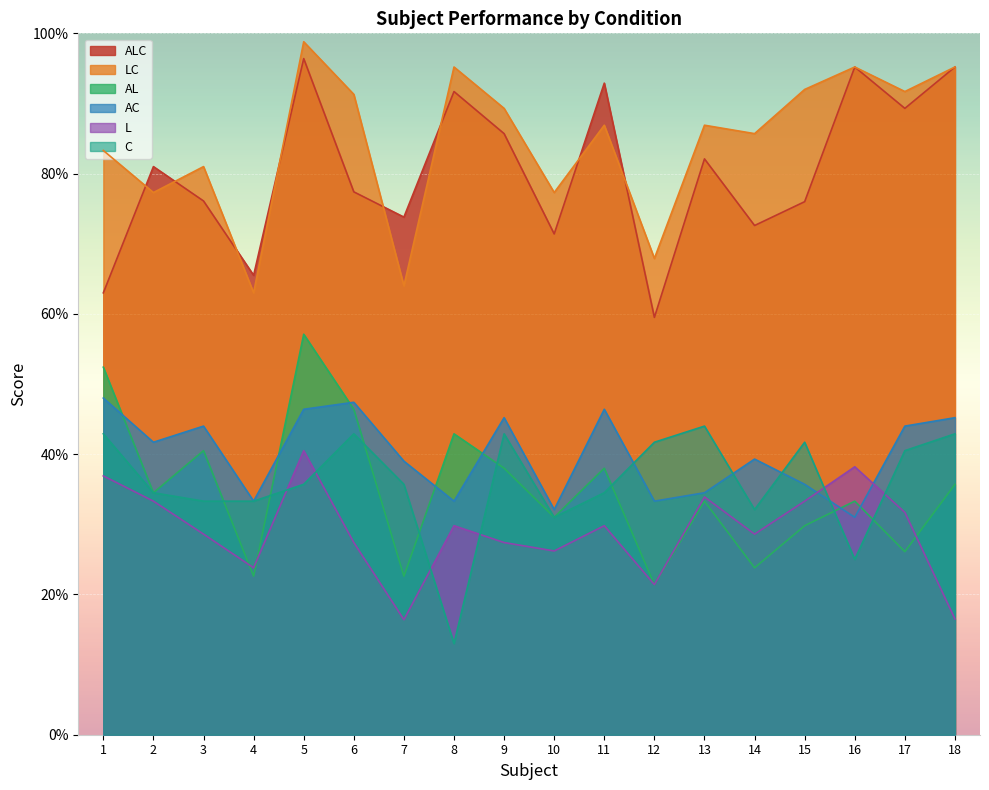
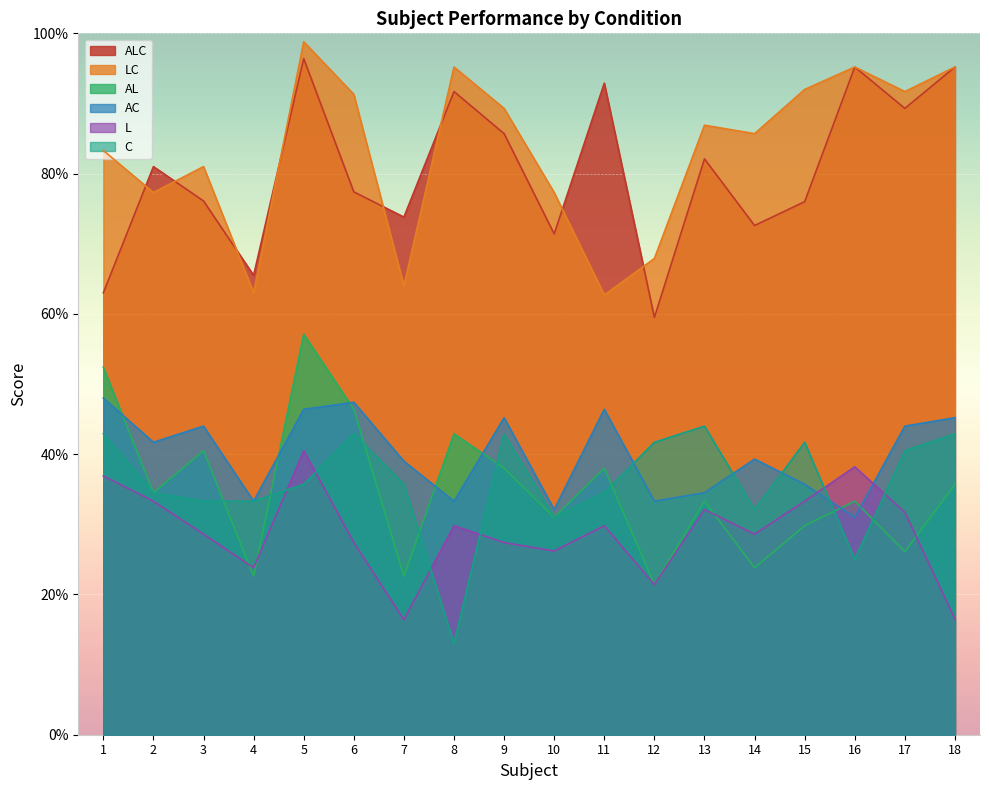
LC, 11: 87% -> 63%
L, 13: 34% -> 32%
